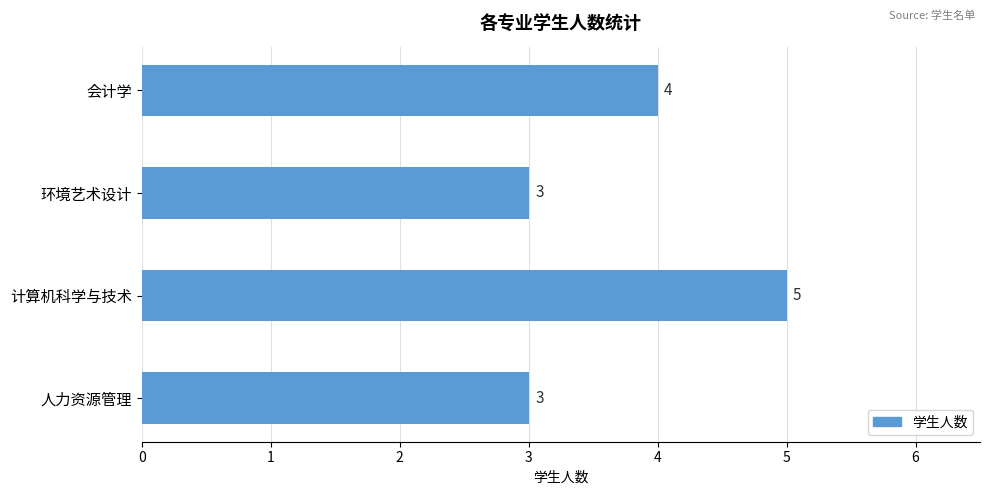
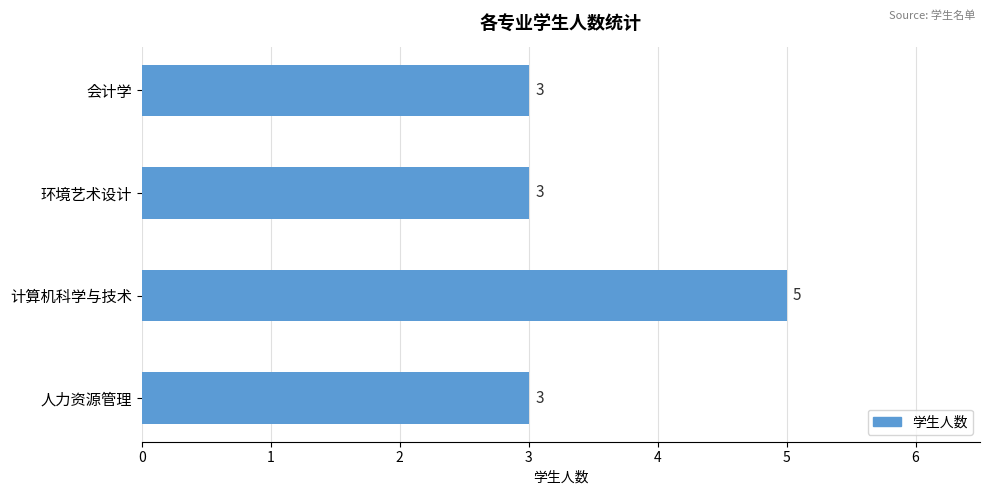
会计学: 4 -> 3
